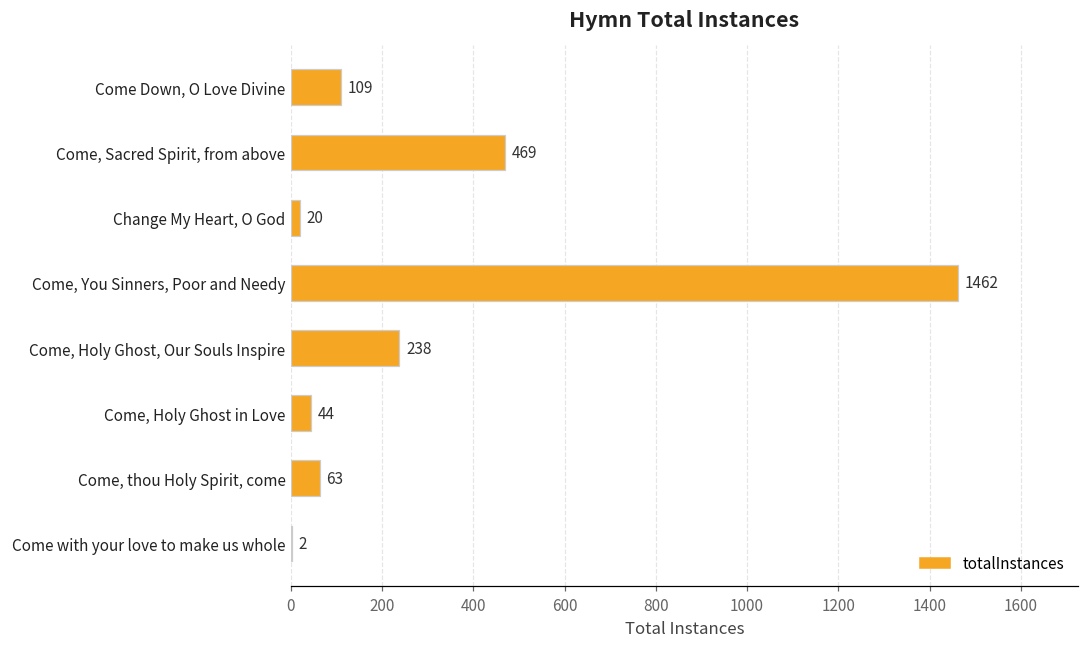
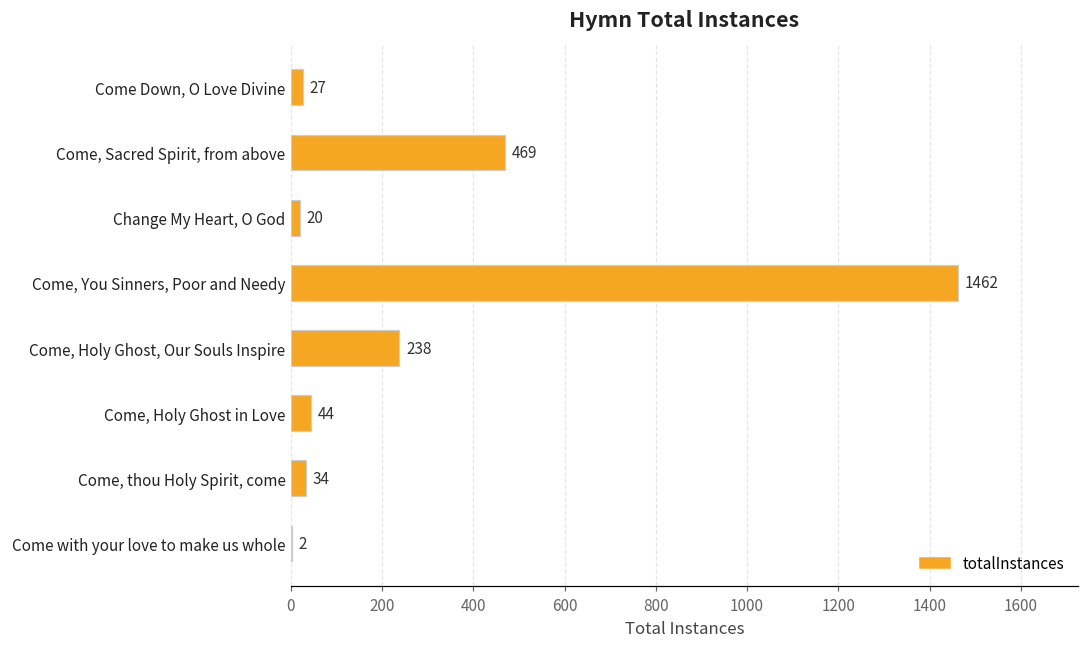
Come Down, O Love Divine: 109 -> 27
Come, thou Holy Spirit, come: 63 -> 34
